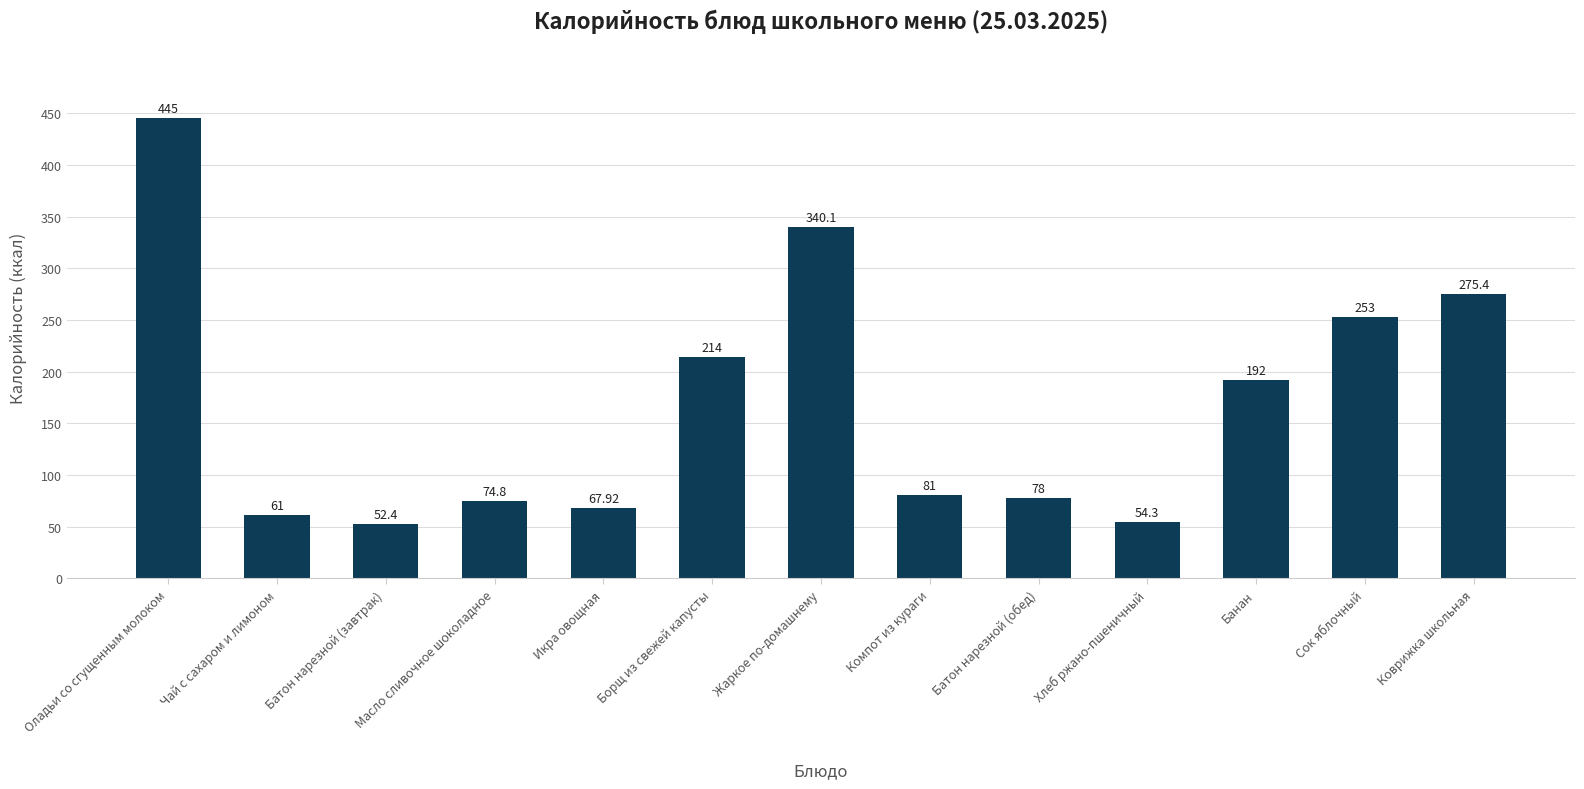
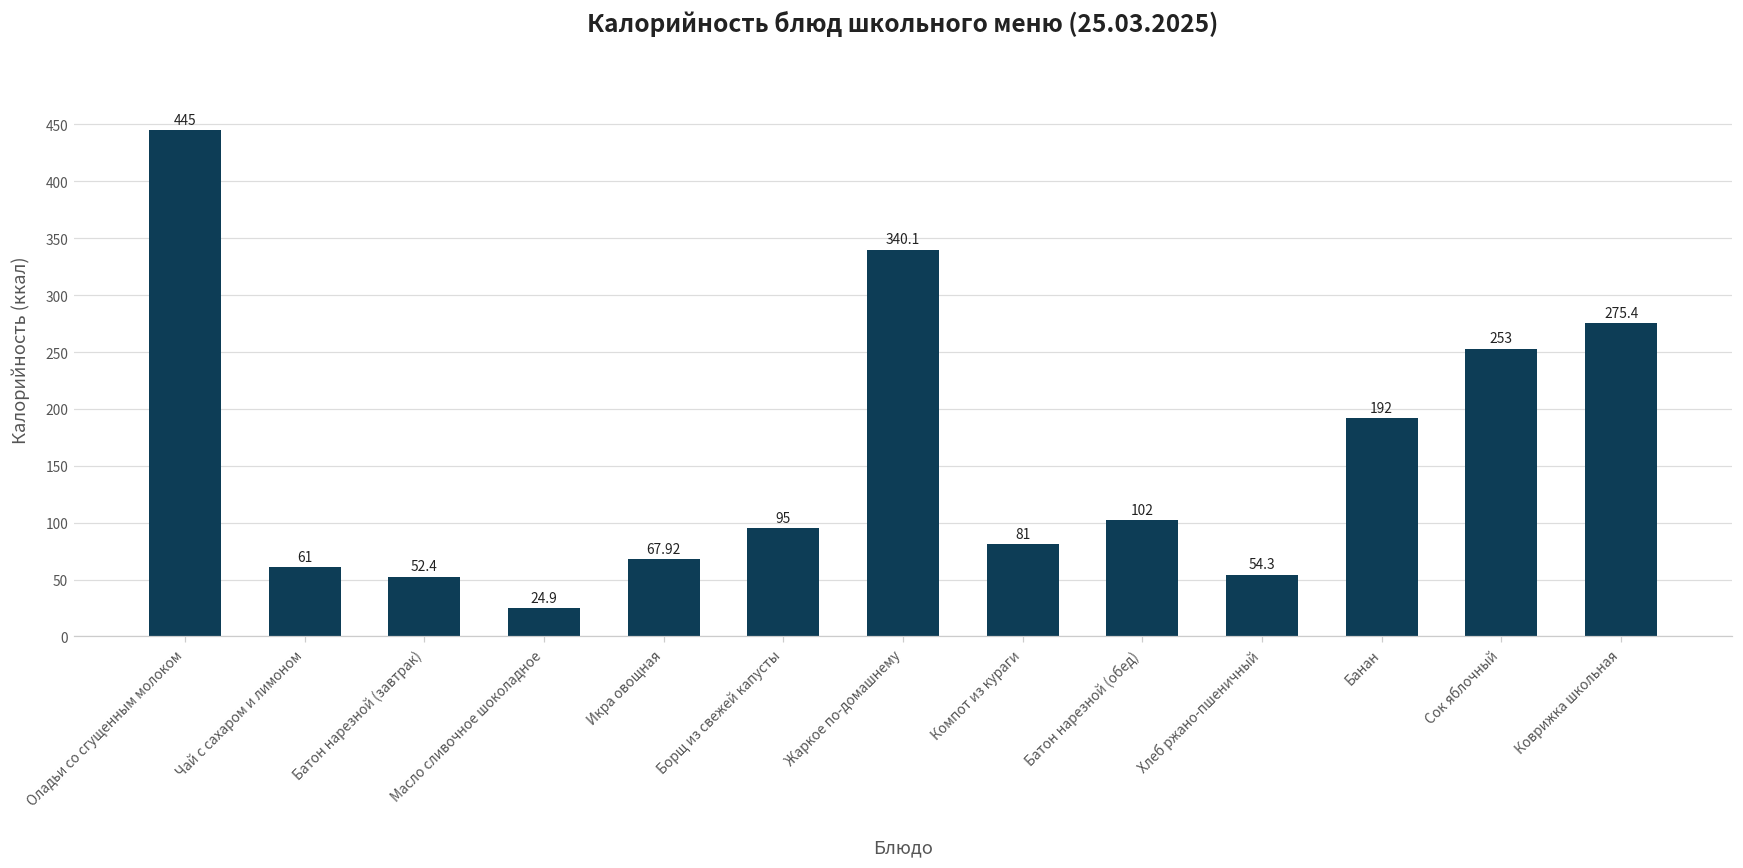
Масло сливочное шоколадное: 74.8 -> 24.9
Борщ из свежей капусты: 214 -> 95
Батон нарезной (обед): 78 -> 102
